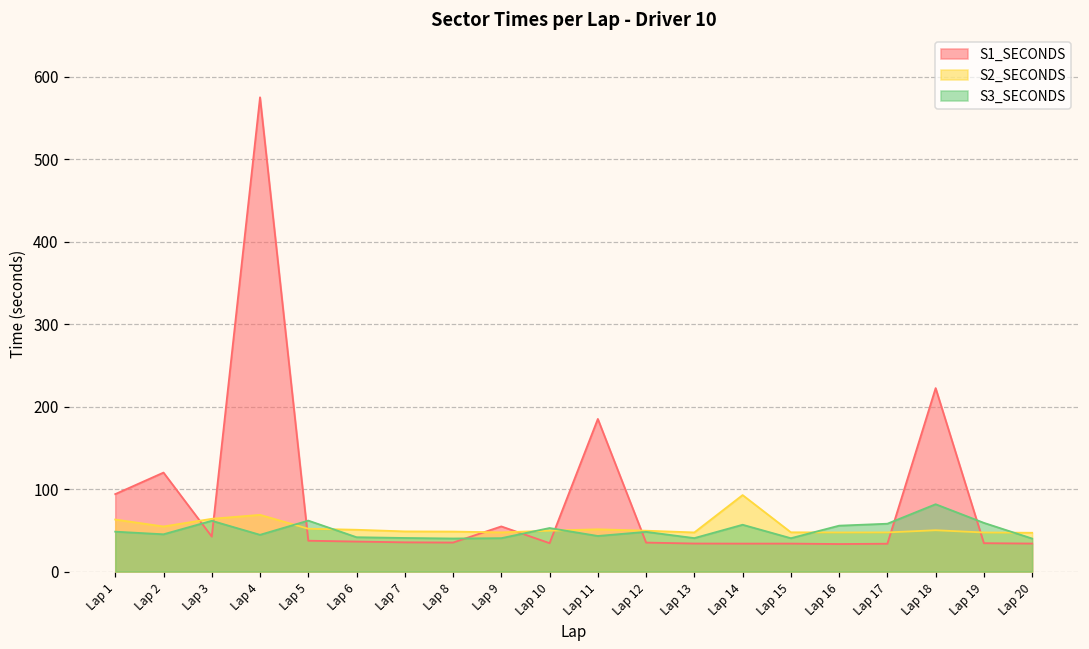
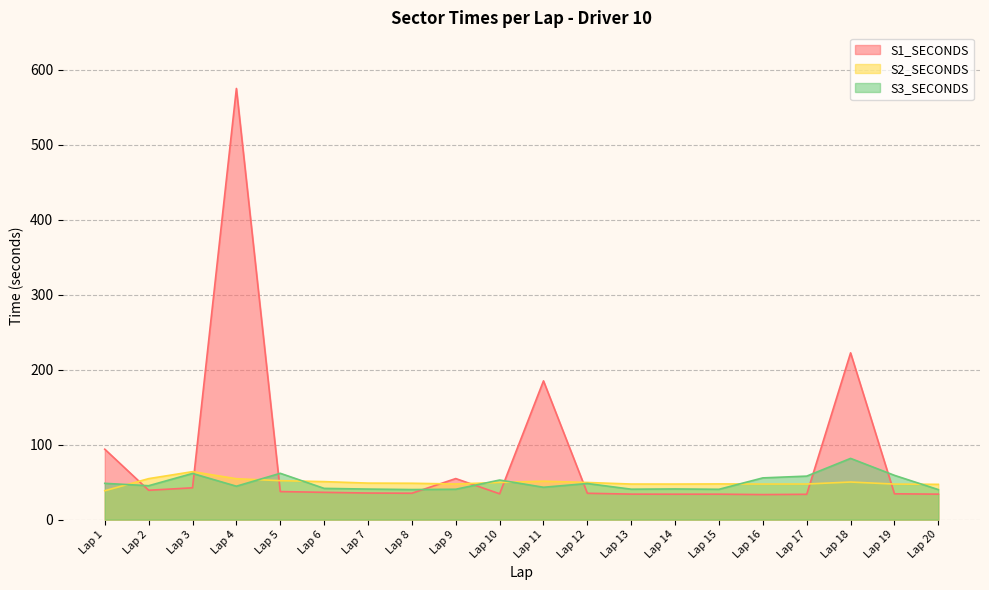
S2_SECONDS, Lap 1: 60 -> 40
S1_SECONDS, Lap 2: 120 -> 40
S2_SECONDS, Lap 4: 70 -> 50
S2_SECONDS, Lap 14: 90 -> 50
S3_SECONDS, Lap 14: 60 -> 40
